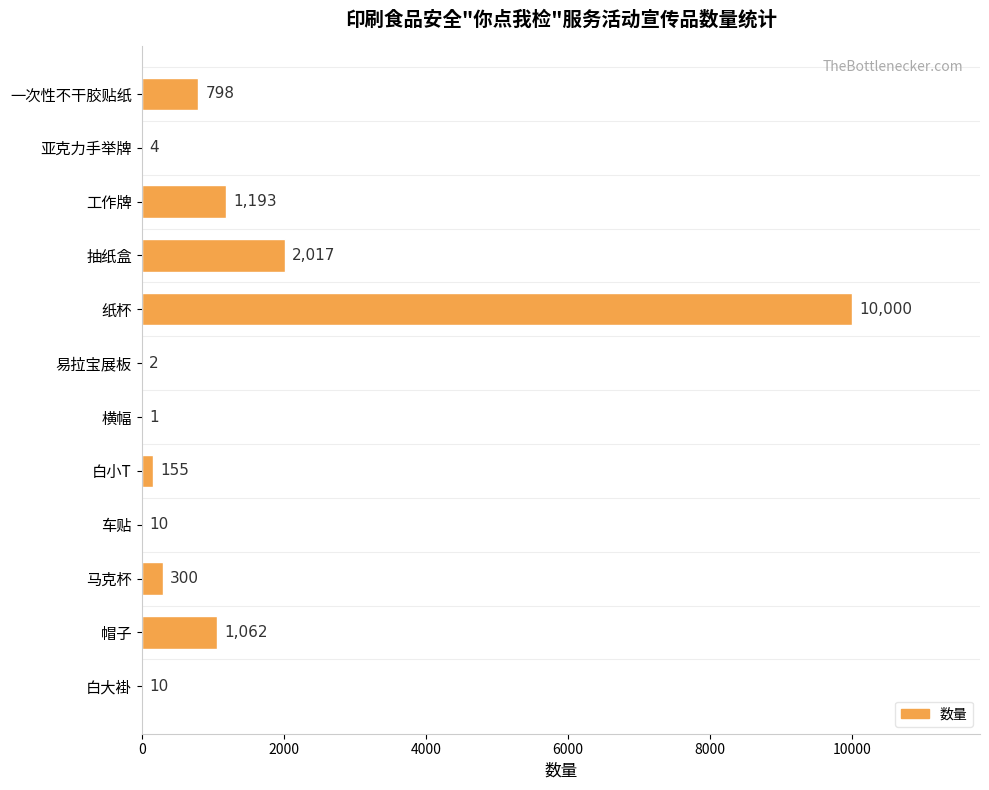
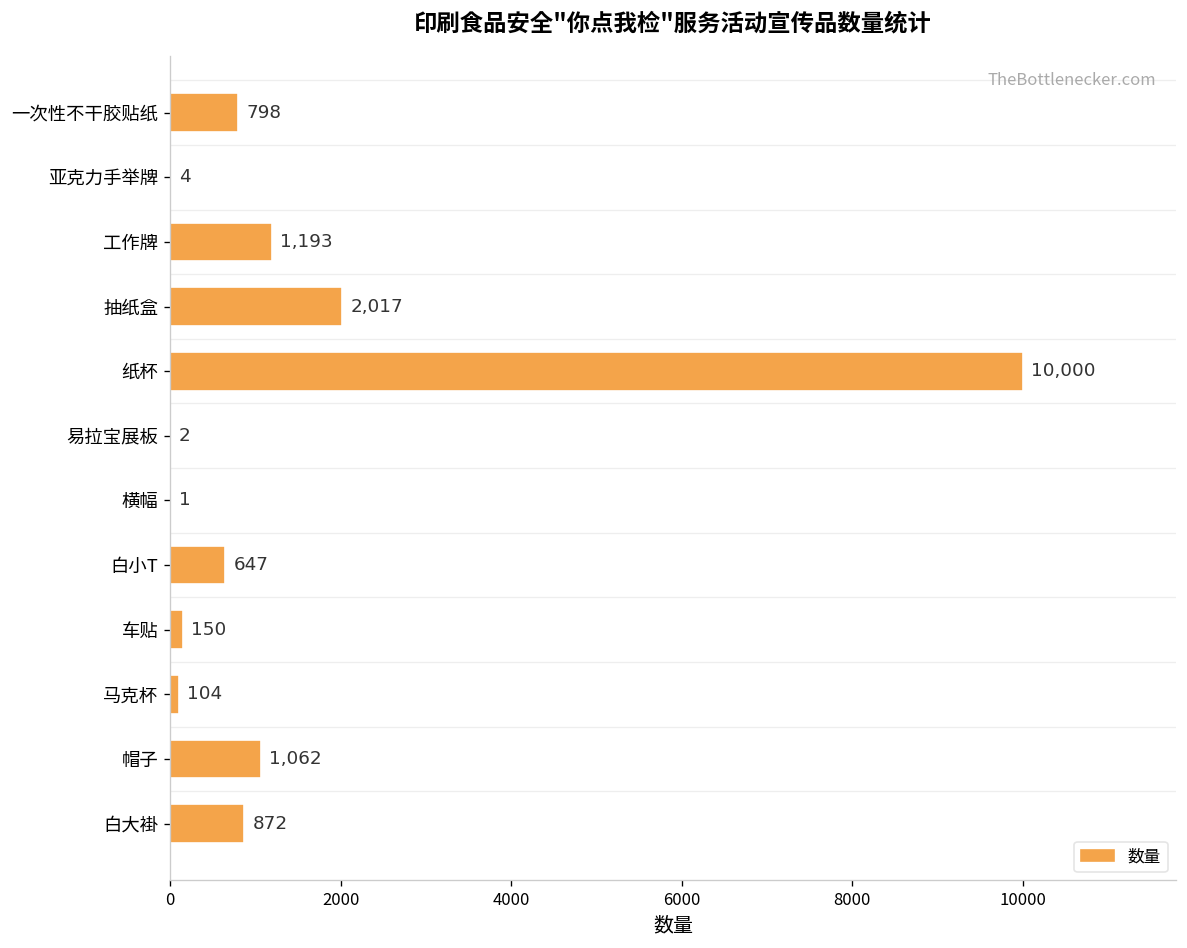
白小T: 155 -> 647
车贴: 10 -> 150
马克杯: 300 -> 104
白大褂: 10 -> 872
